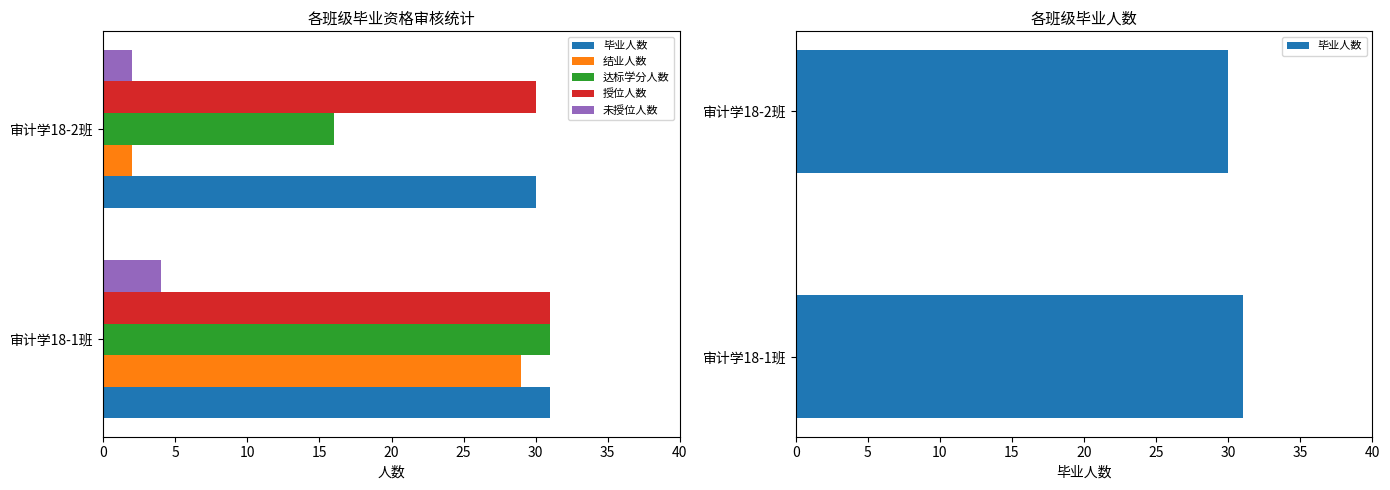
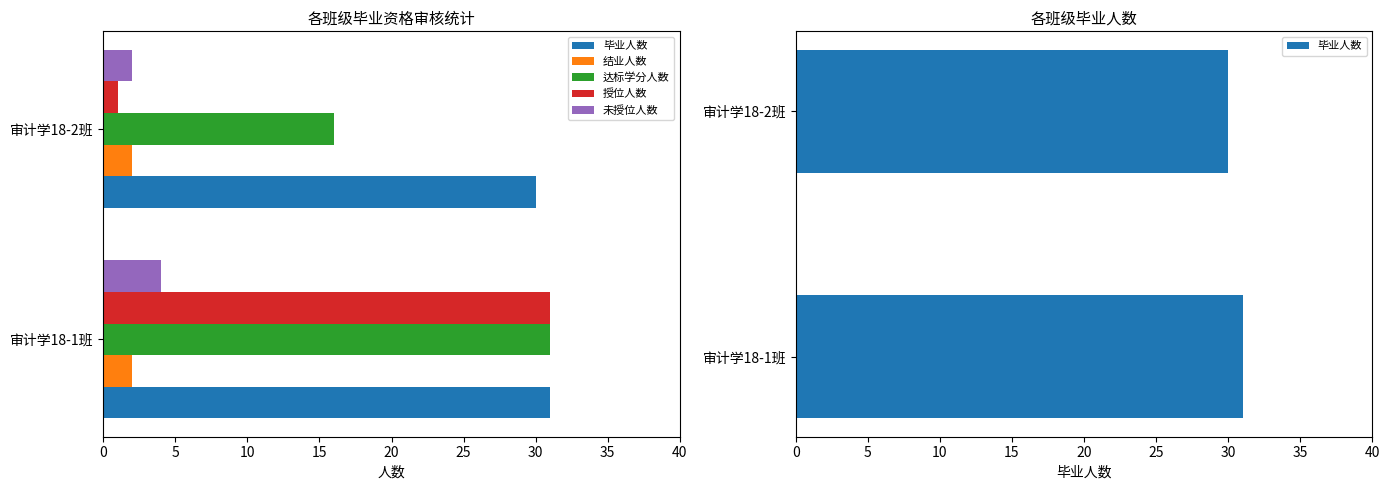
各班级毕业资格审核统计, 授位人数, 审计学18-2班: 30 -> 1
各班级毕业资格审核统计, 结业人数, 审计学18-1班: 29 -> 2
